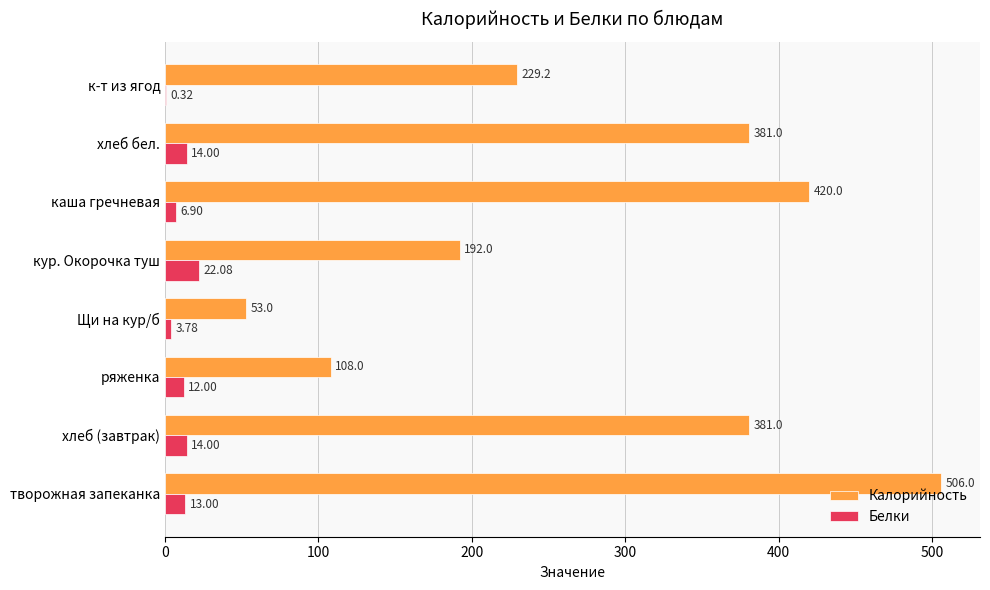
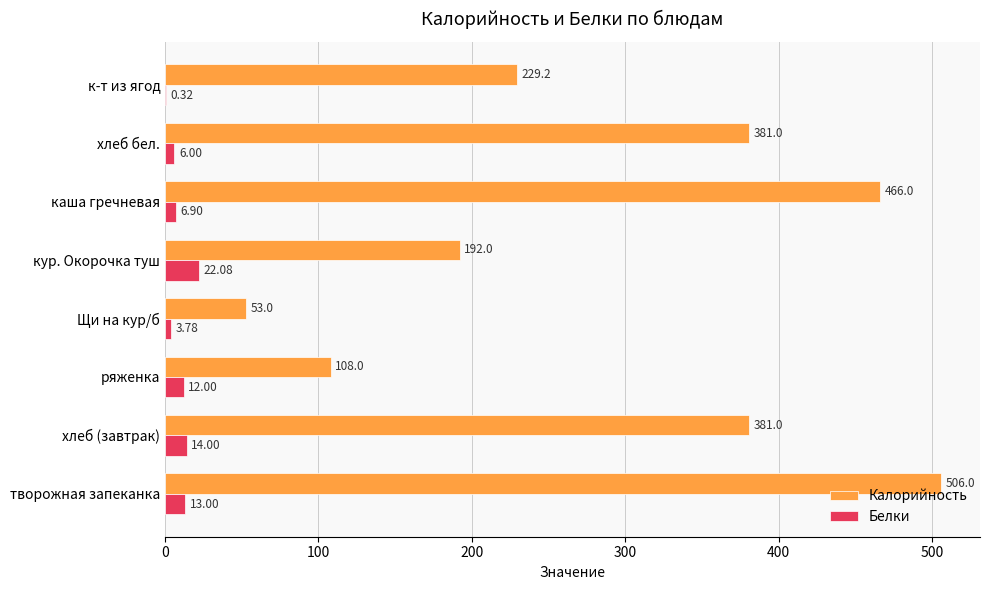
Белки, хлеб бел.: 14.00 -> 6.00
Калорийность, каша гречневая: 420.0 -> 466.0
